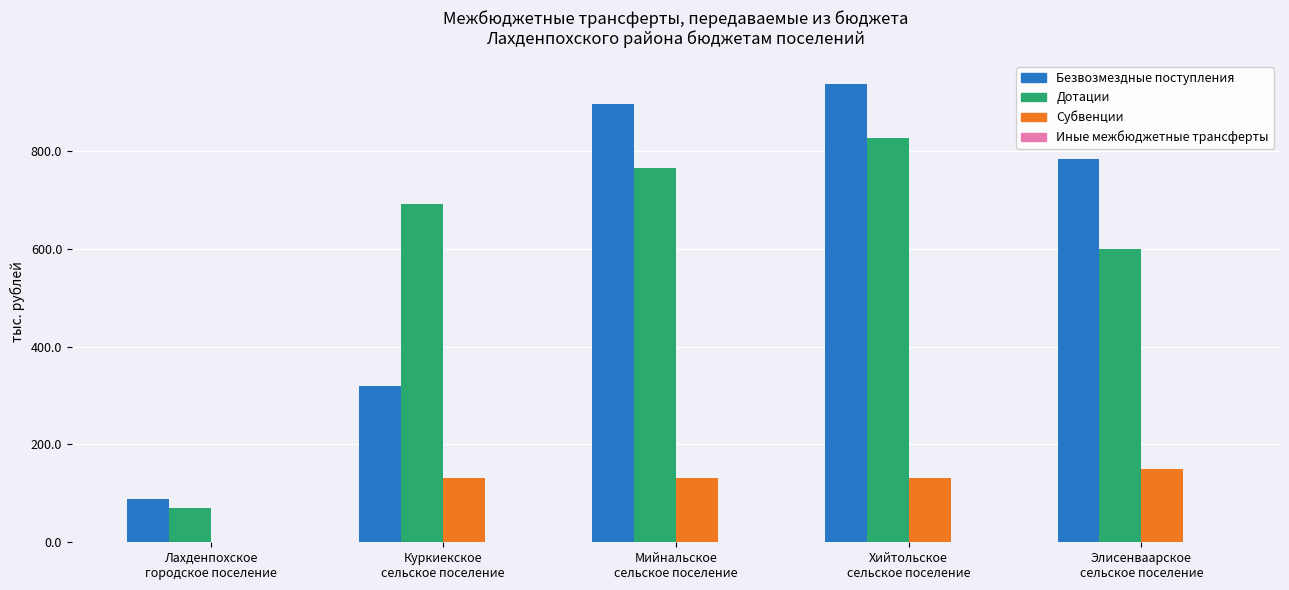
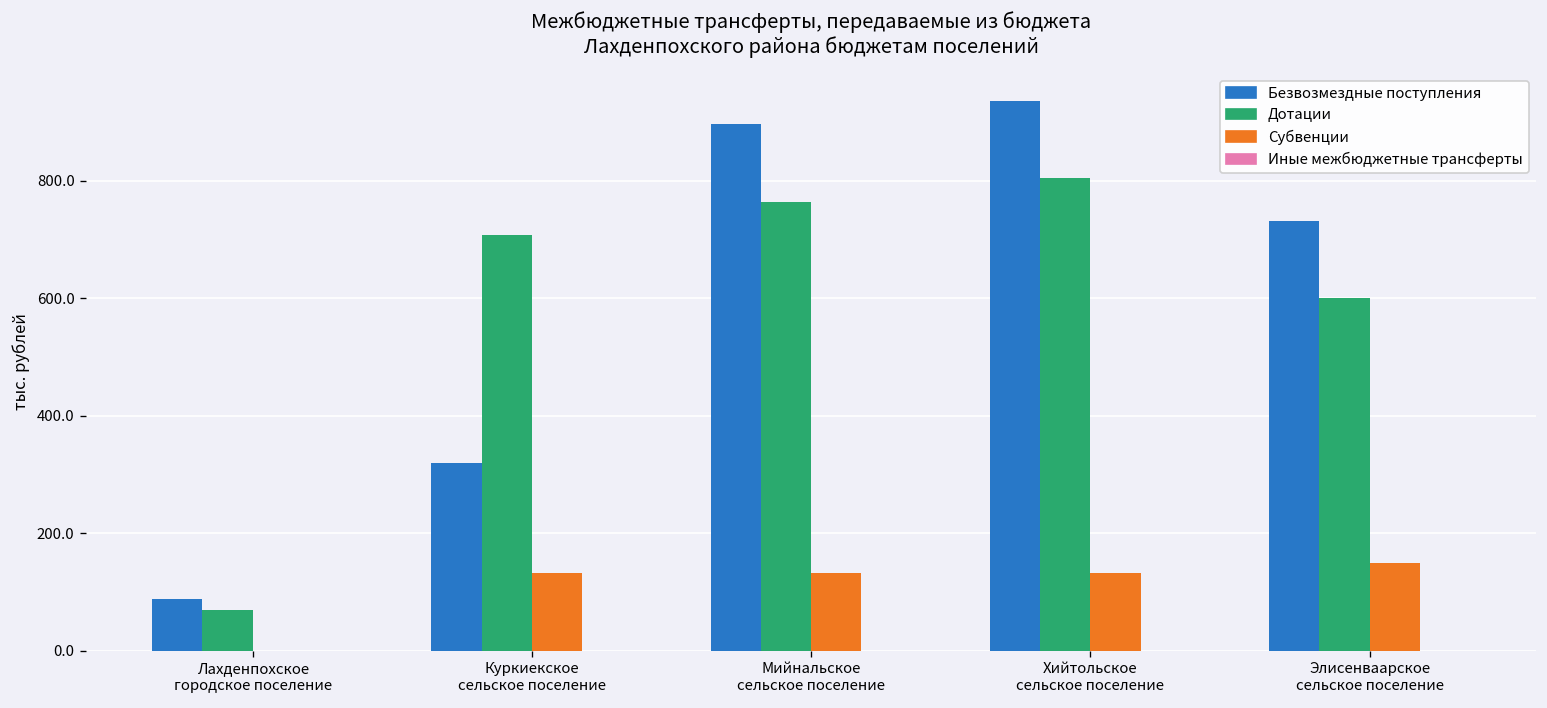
Дотации, Куркиекское сельское поселение: 690 -> 710
Дотации, Хийтольское сельское поселение: 830 -> 800
Безвозмездные поступления, Элисенваарское сельское поселение: 780 -> 730
